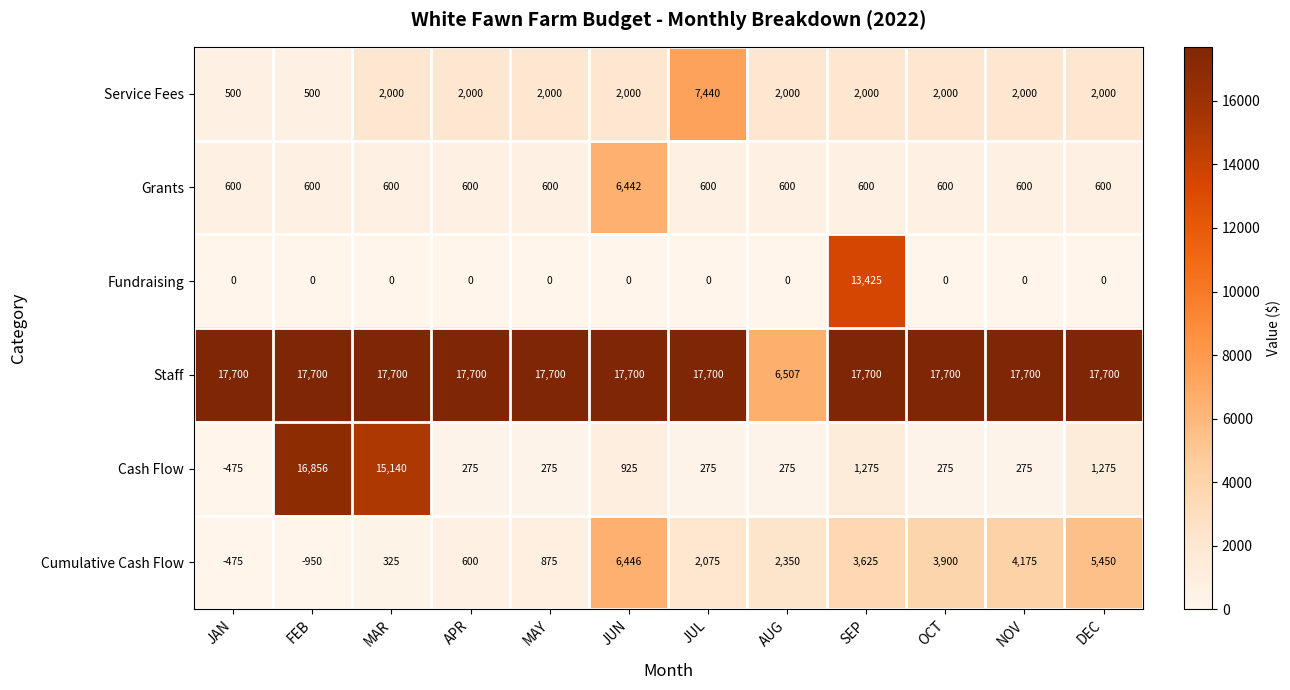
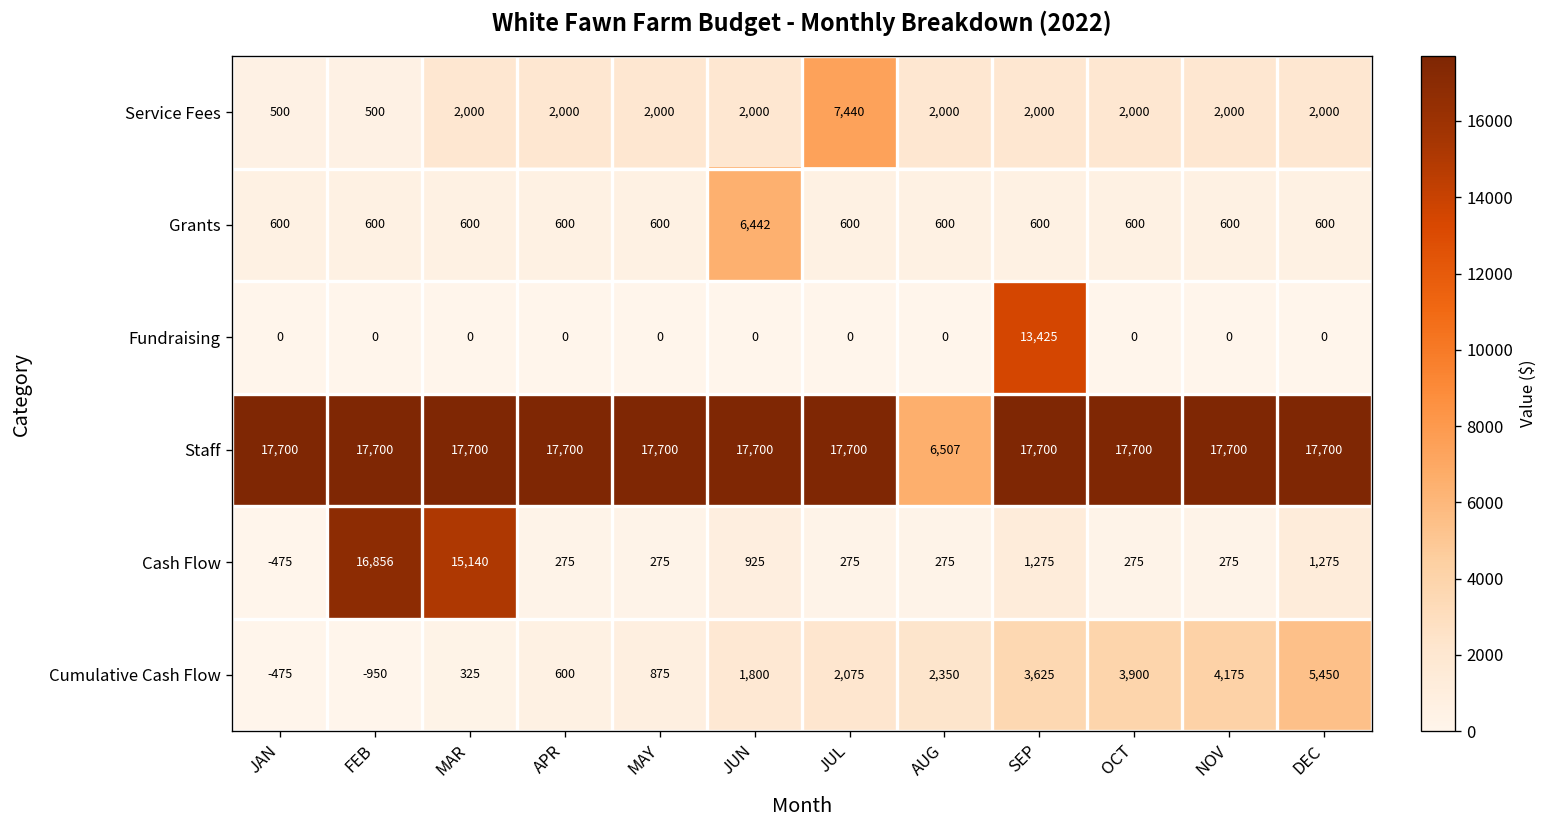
Cumulative Cash Flow, JUN: 6,446 -> 1,800
